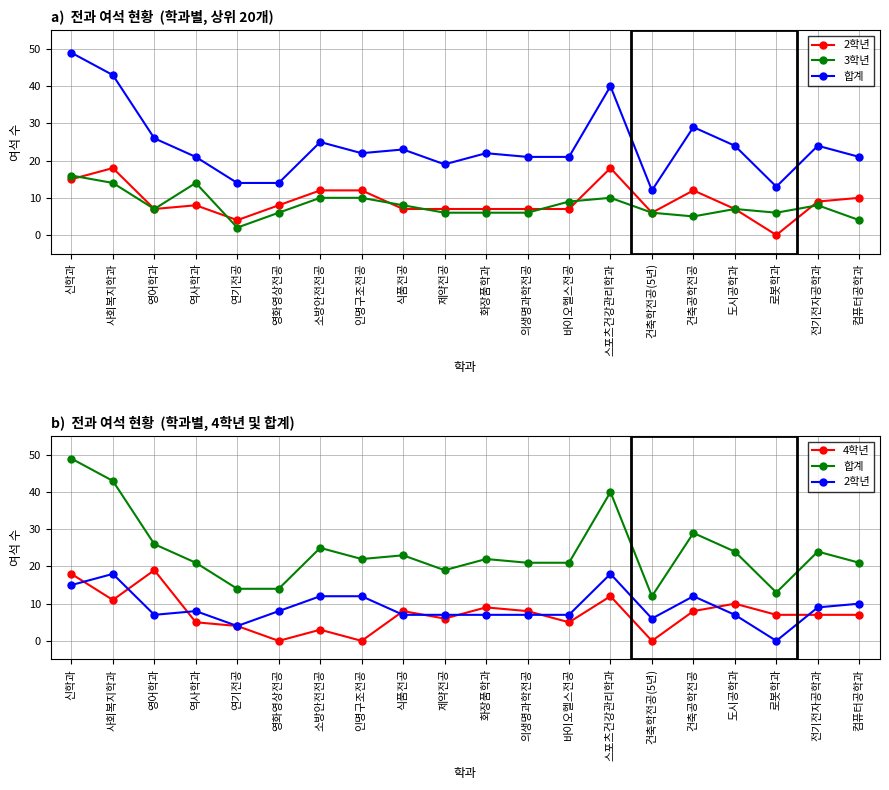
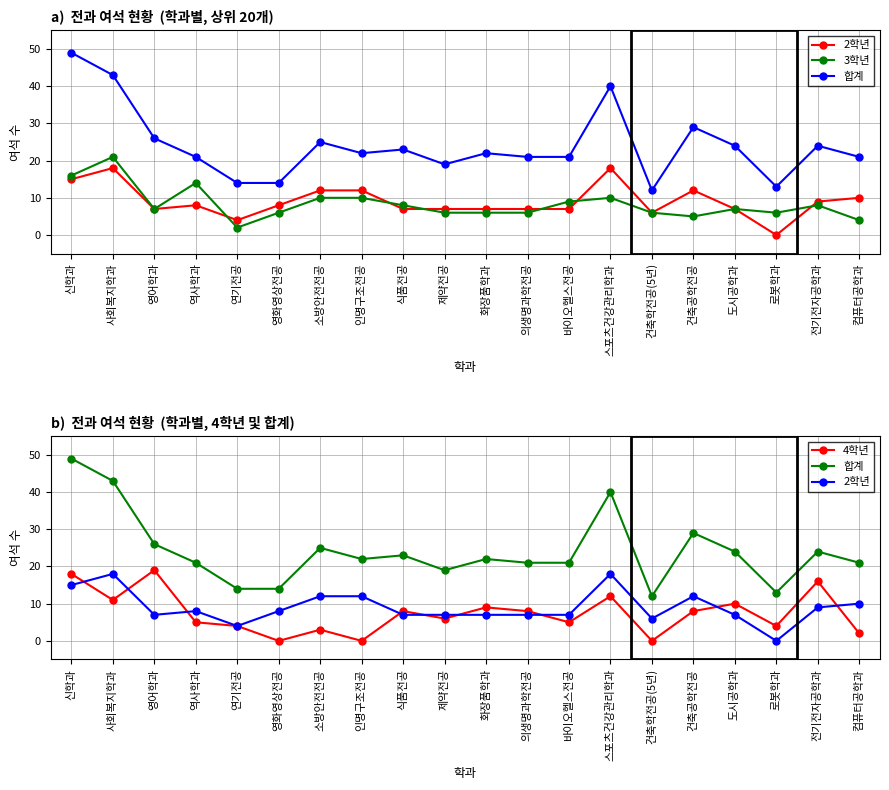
a) 전과 여석 현황 (학과별, 상위 20개), 3학년, 사회복지학과: 14 -> 21
b) 전과 여석 현황 (학과별, 4학년 및 합계), 4학년, 로봇학과: 7 -> 4
b) 전과 여석 현황 (학과별, 4학년 및 합계), 4학년, 전기전자공학과: 7 -> 16
b) 전과 여석 현황 (학과별, 4학년 및 합계), 4학년, 컴퓨터공학과: 7 -> 2
